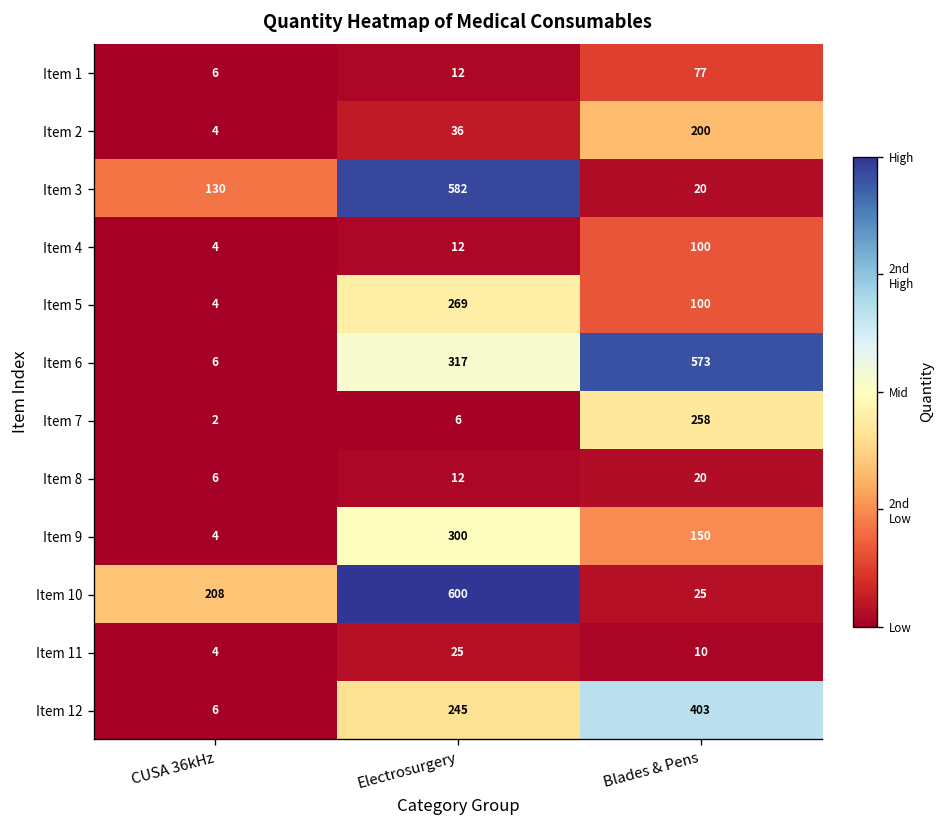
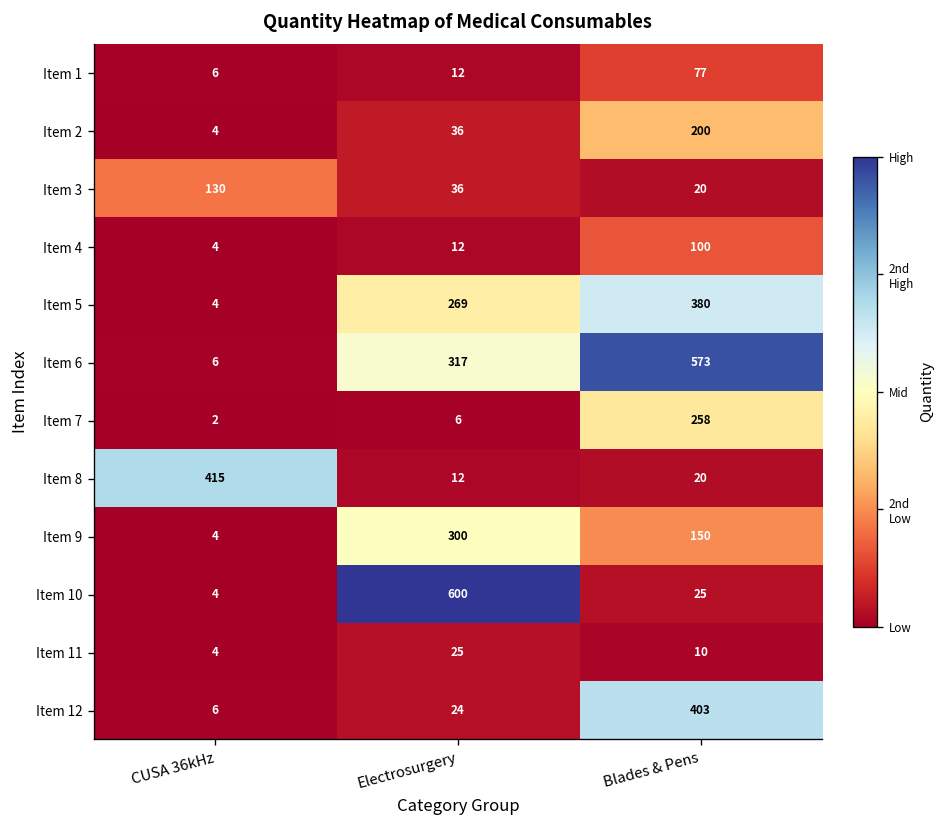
Item 3, Electrosurgery: 582 -> 36
Item 5, Blades & Pens: 100 -> 380
Item 8, CUSA 36kHz: 6 -> 415
Item 10, CUSA 36kHz: 208 -> 4
Item 12, Electrosurgery: 245 -> 24
